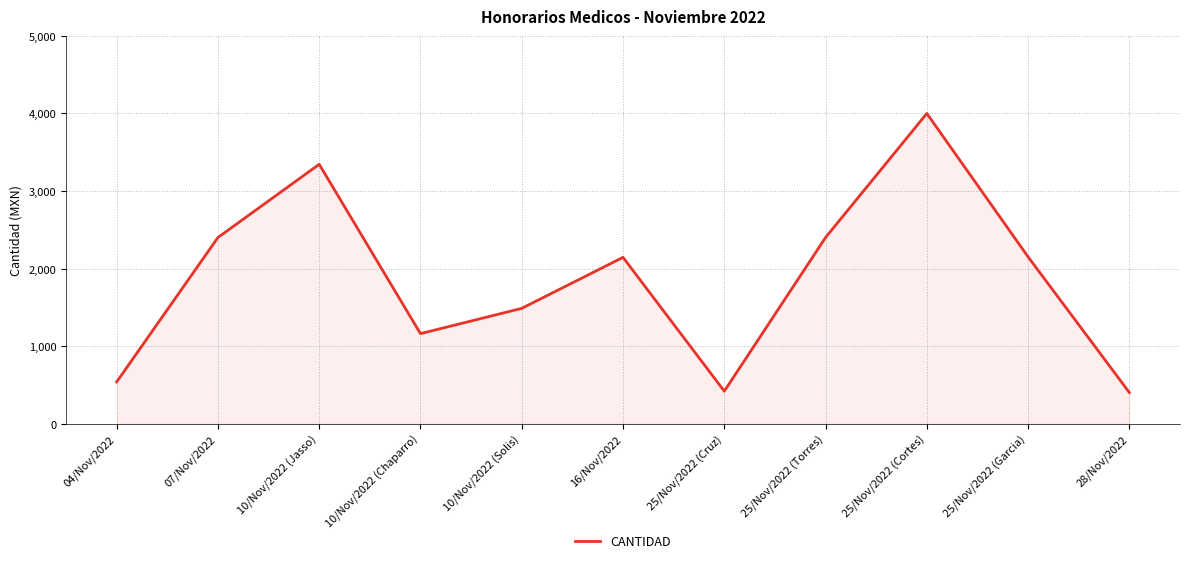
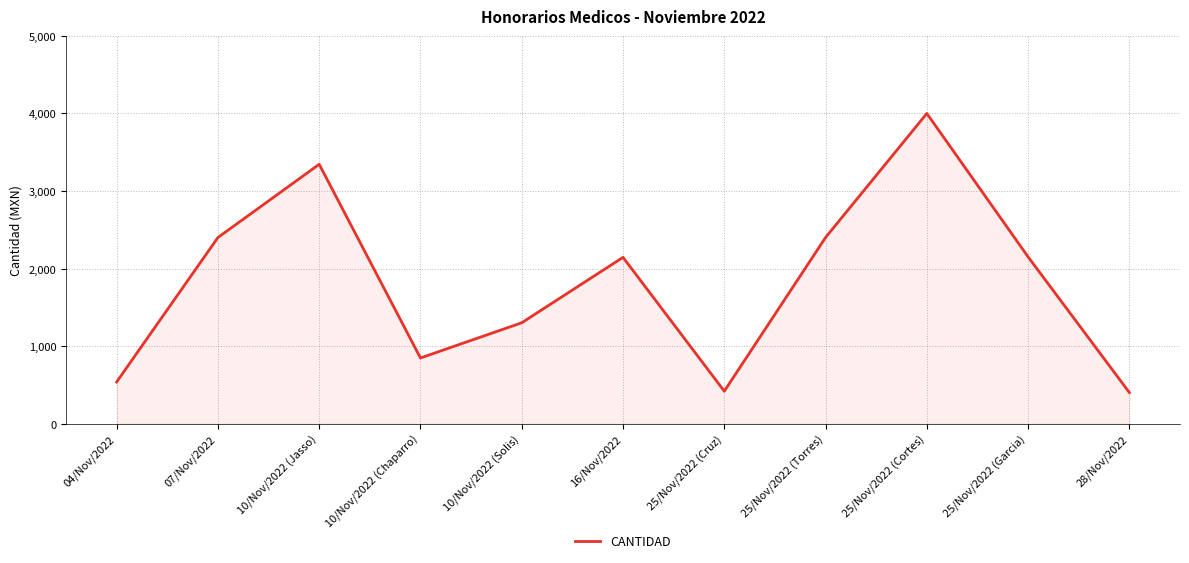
10/Nov/2022 (Chaparro): 1,200 -> 800
10/Nov/2022 (Solis): 1,500 -> 1,300
